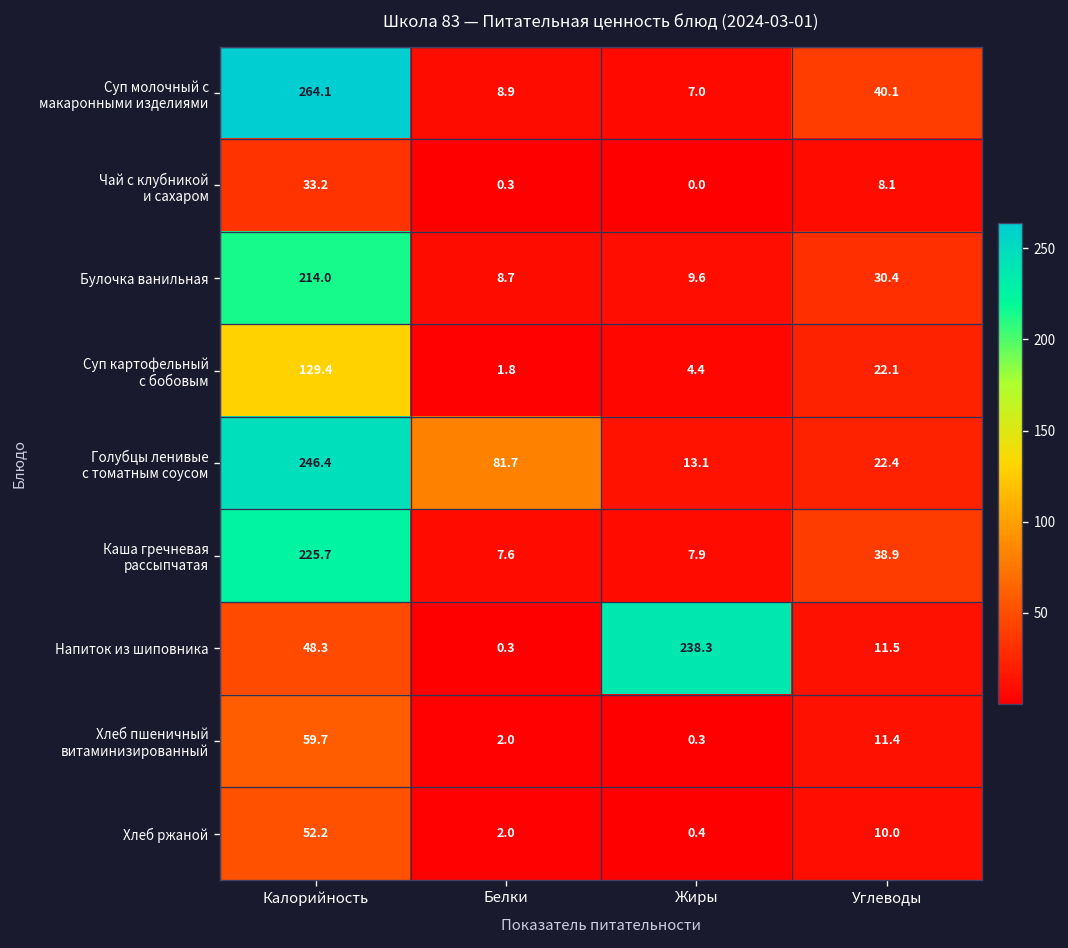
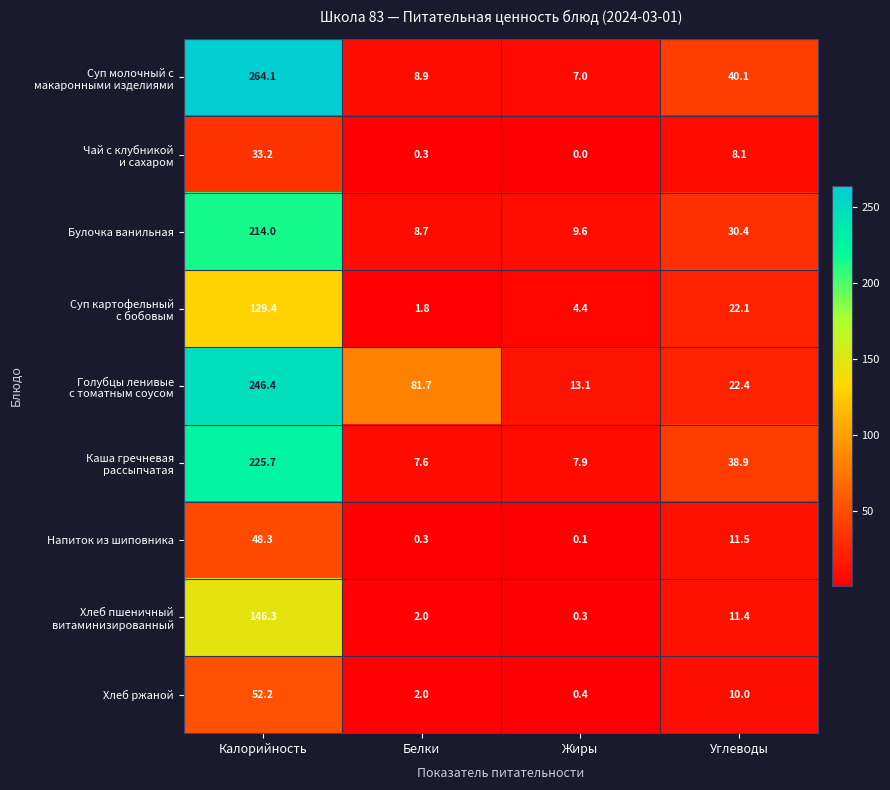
Напиток из шиповника, Жиры: 238.3 -> 0.1
Хлеб пшеничный витаминизированный, Калорийность: 59.7 -> 146.3
